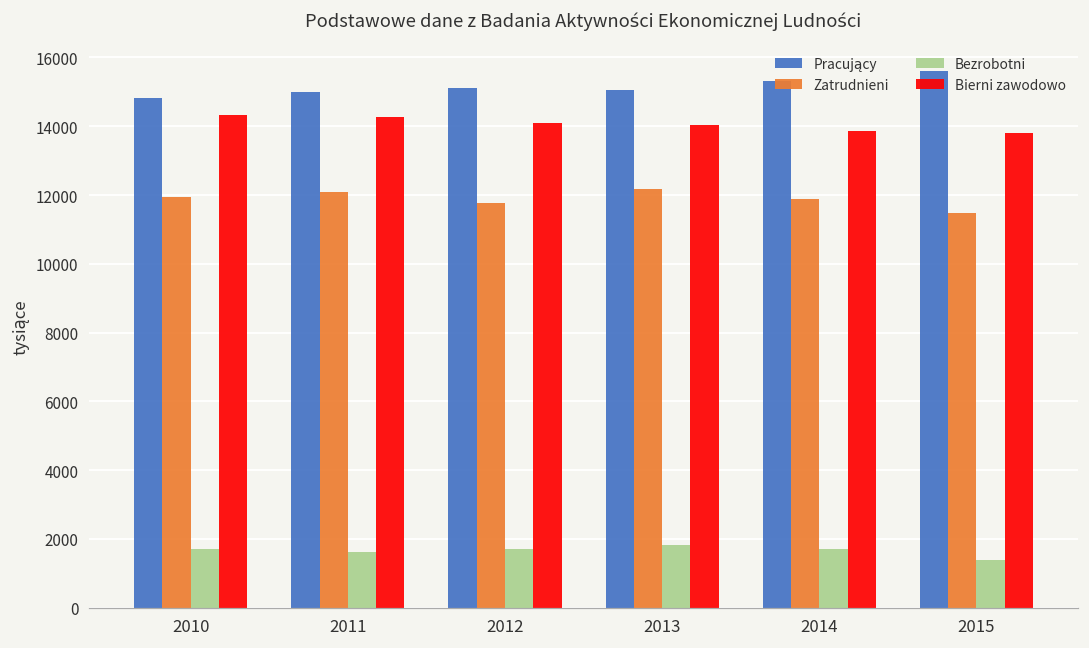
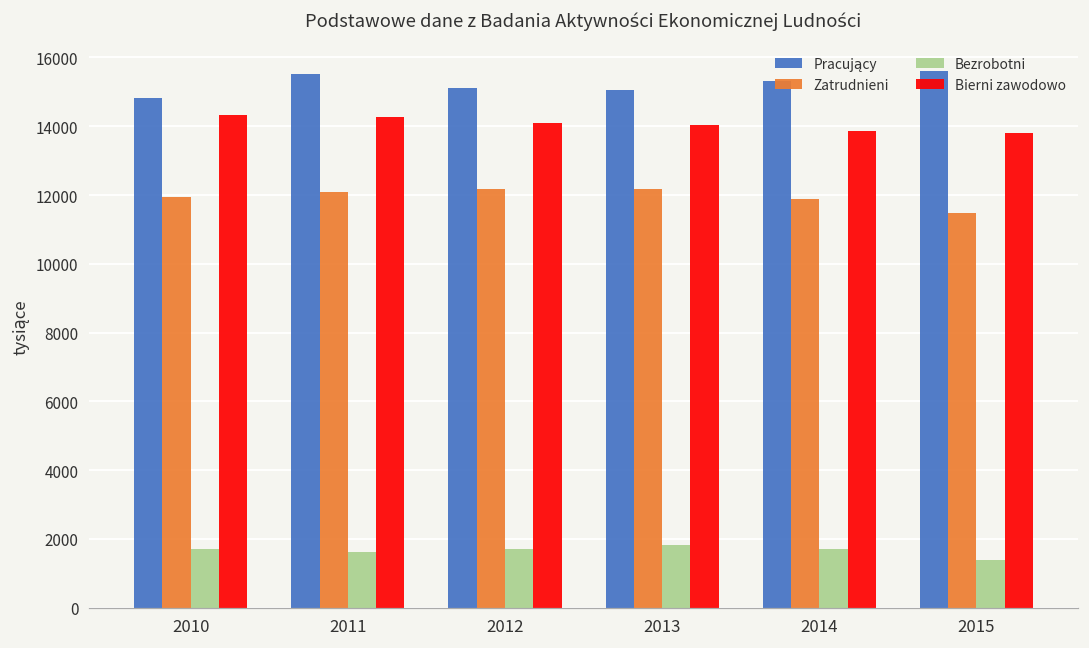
Pracujący, 2011: 15000 -> 15500
Zatrudnieni, 2012: 11800 -> 12200
